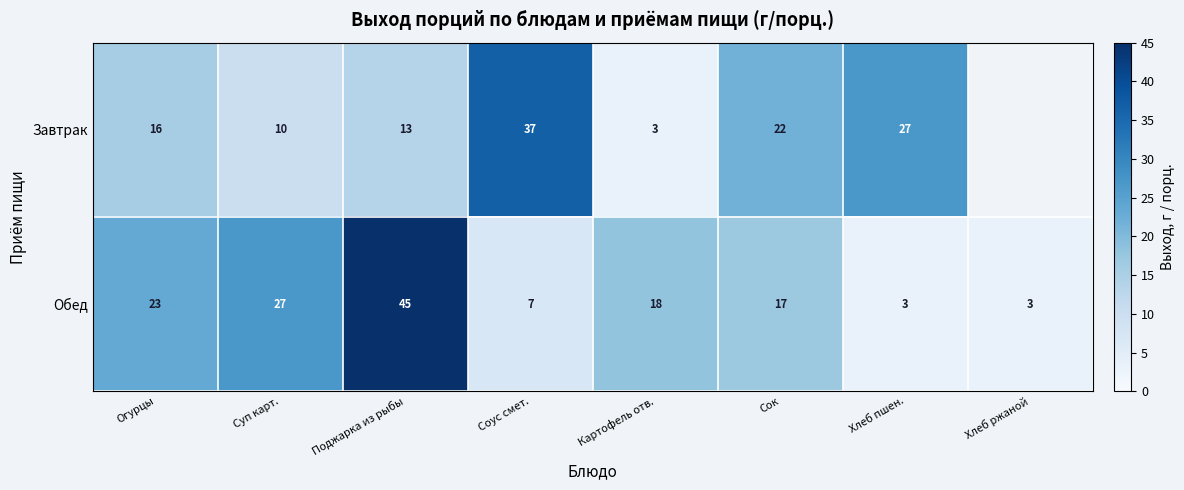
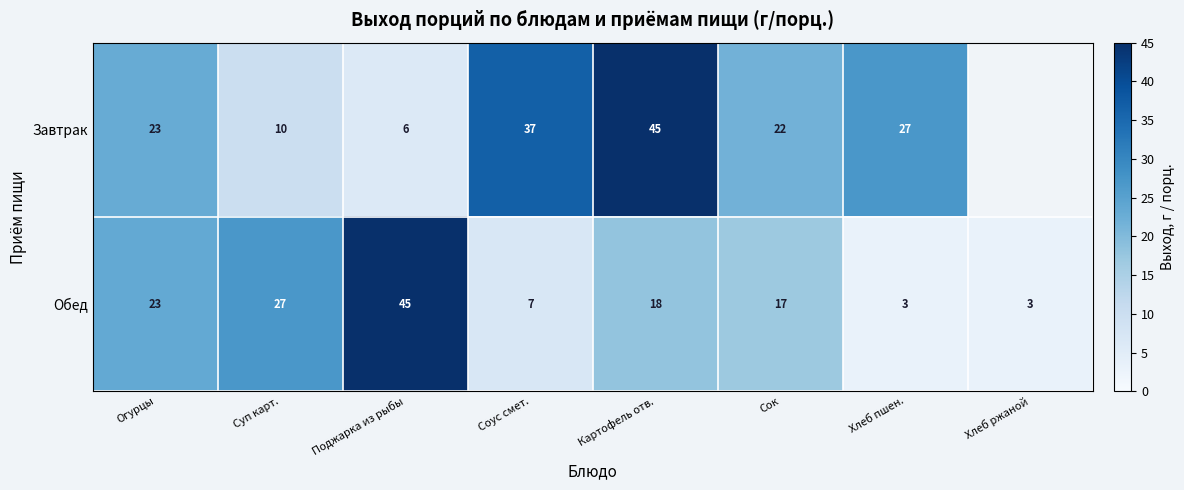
Завтрак, Огурцы: 16 -> 23
Завтрак, Поджарка из рыбы: 13 -> 6
Завтрак, Картофель отв.: 3 -> 45
